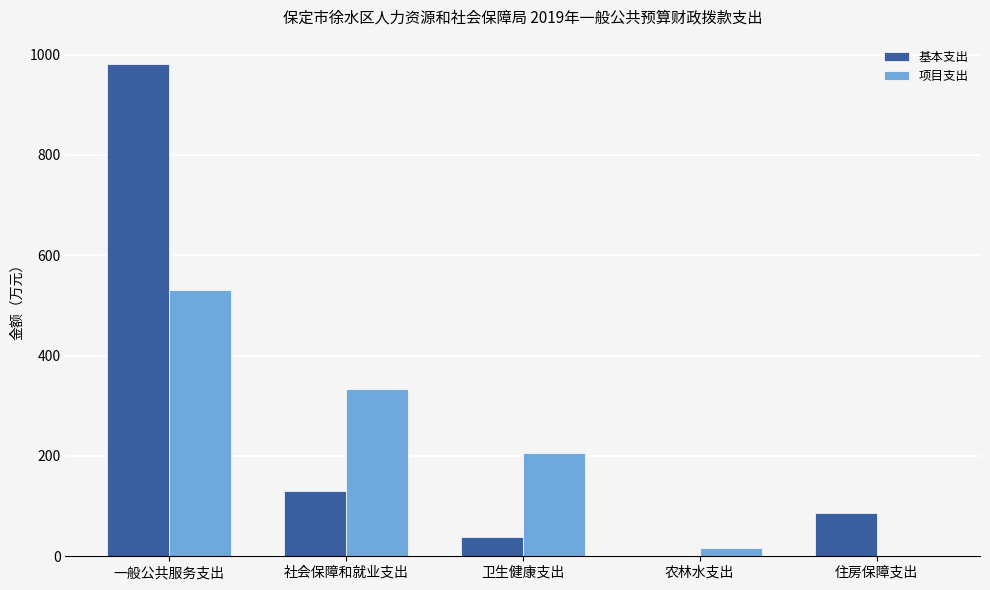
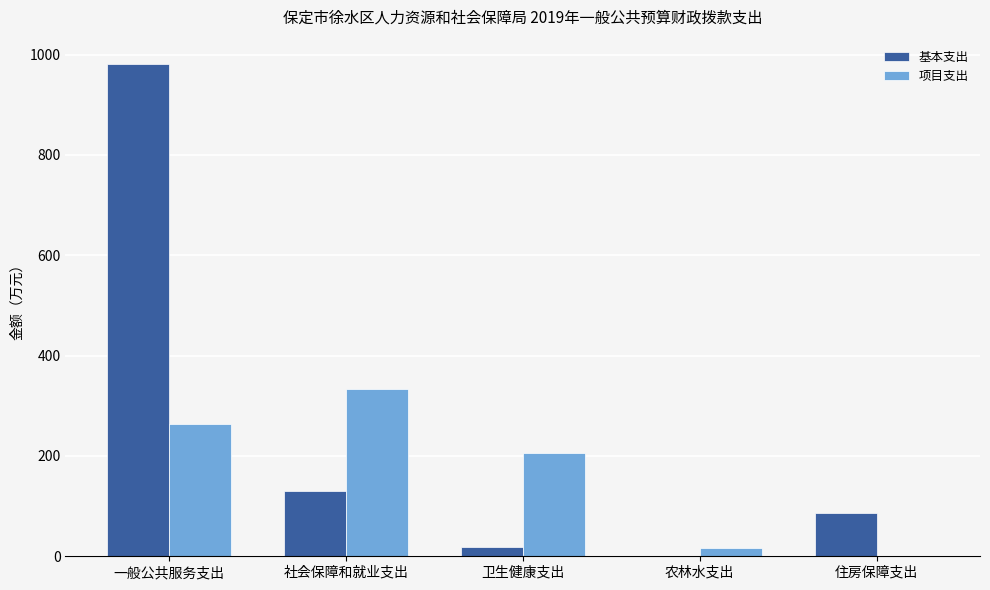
项目支出, 一般公共服务支出: 530 -> 260
基本支出, 卫生健康支出: 40 -> 20
